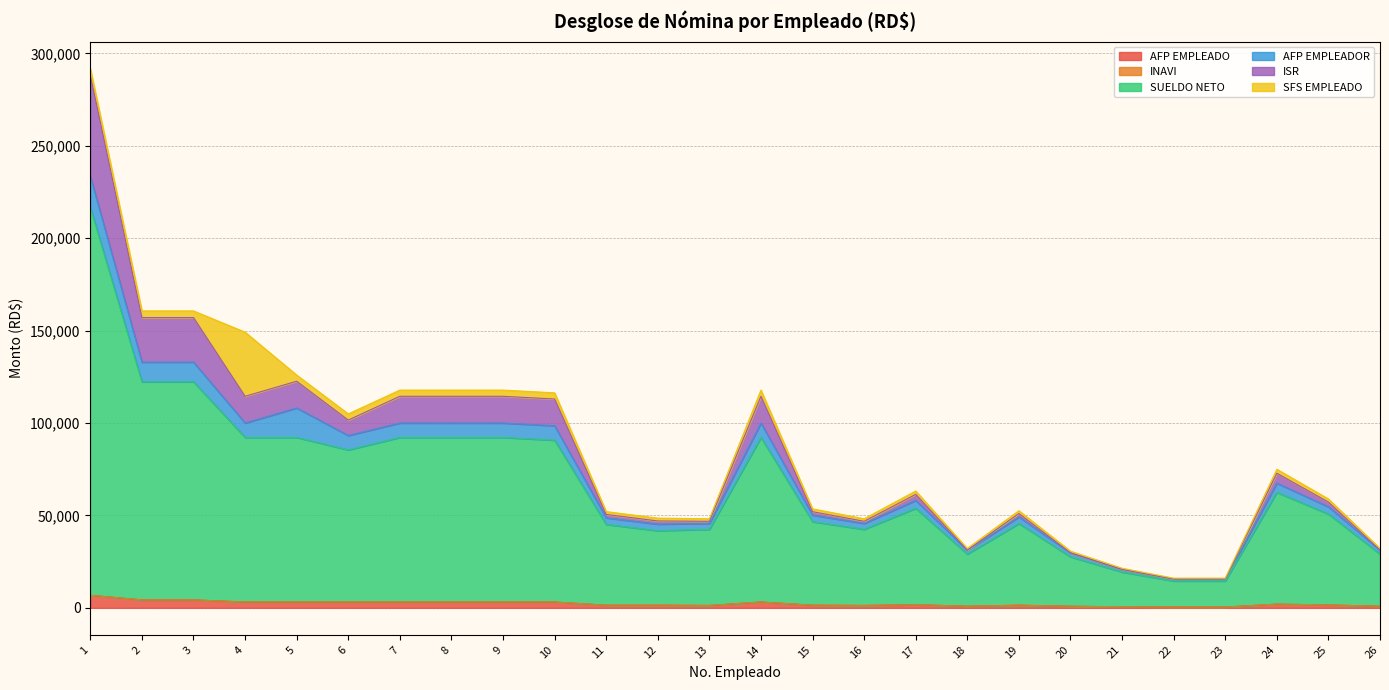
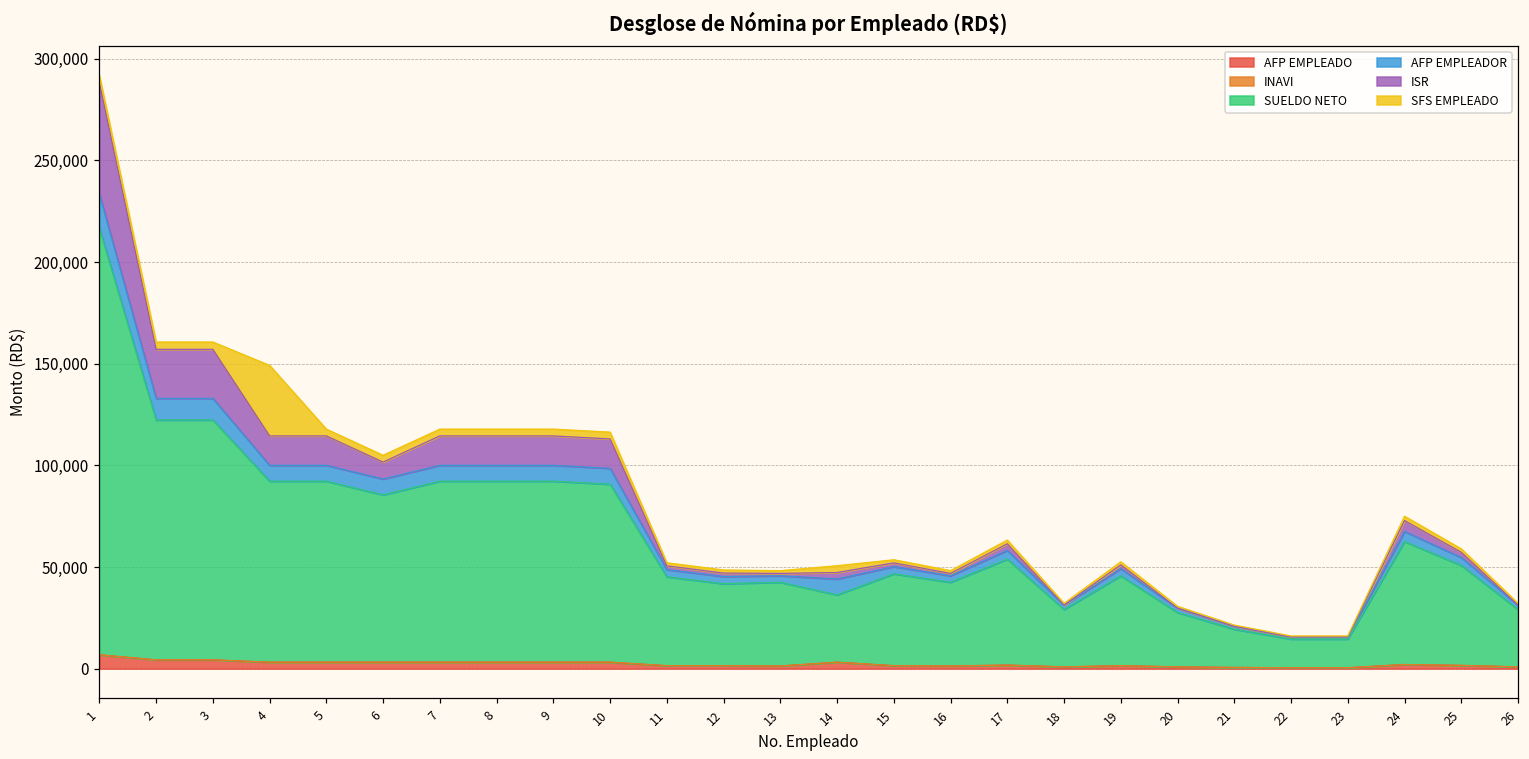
AFP EMPLEADOR, 5: 16,000 -> 8,000
SUELDO NETO, 14: 89,000 -> 33,000
ISR, 14: 14,000 -> 3,000
